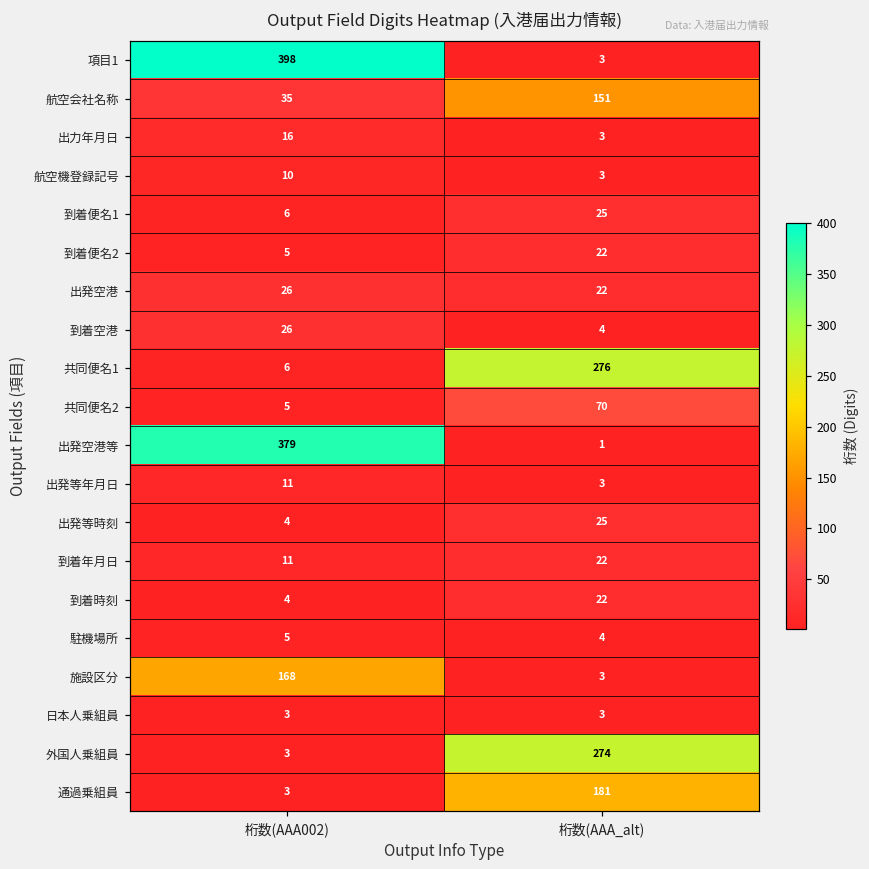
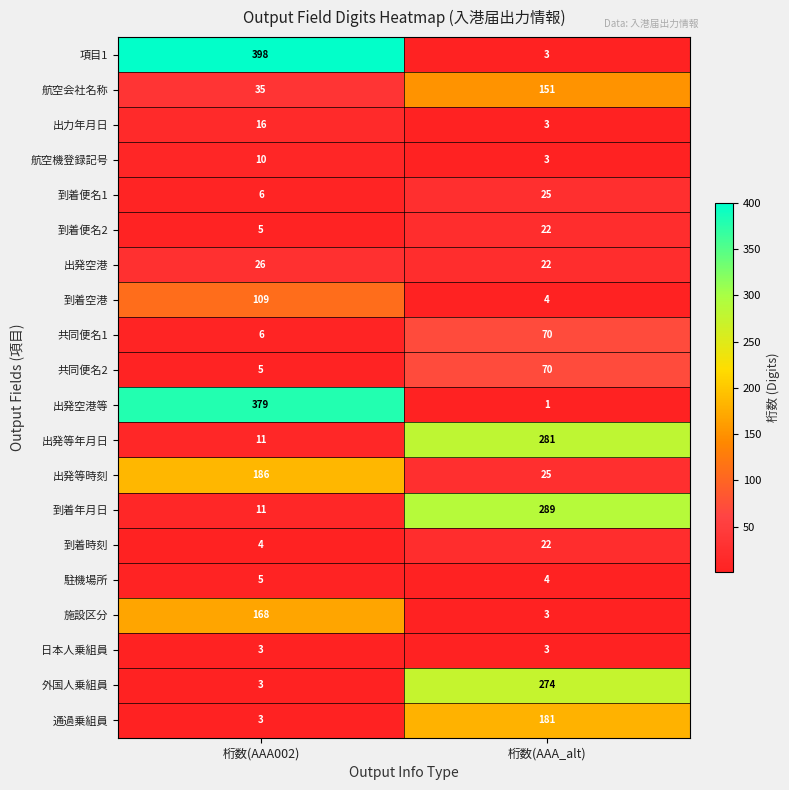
到着空港, 桁数(AAA002): 26 -> 109
共同便名1, 桁数(AAA_alt): 276 -> 70
出発等年月日, 桁数(AAA_alt): 3 -> 281
出発等時刻, 桁数(AAA002): 4 -> 186
到着年月日, 桁数(AAA_alt): 22 -> 289
